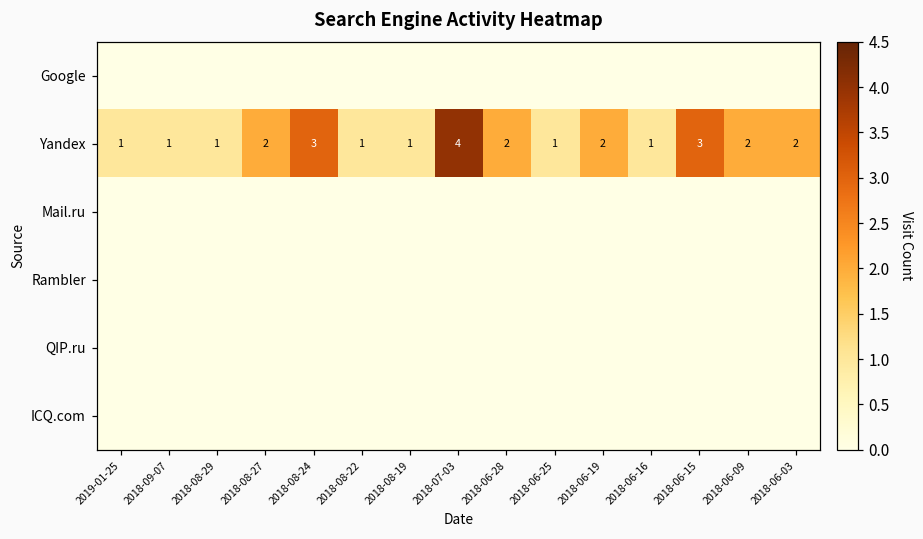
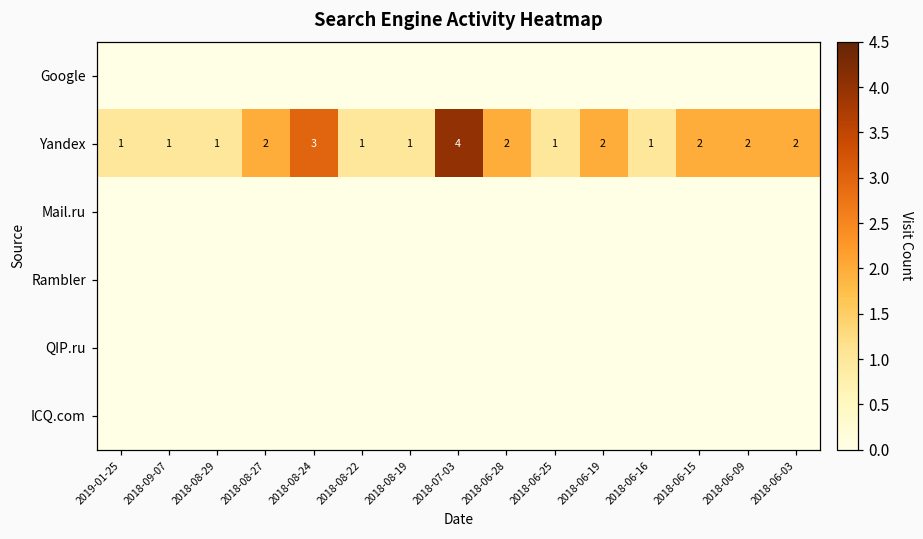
Yandex, 2018-06-15: 3 -> 2
